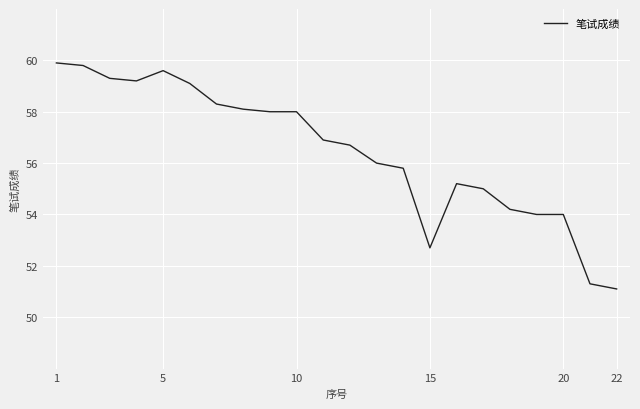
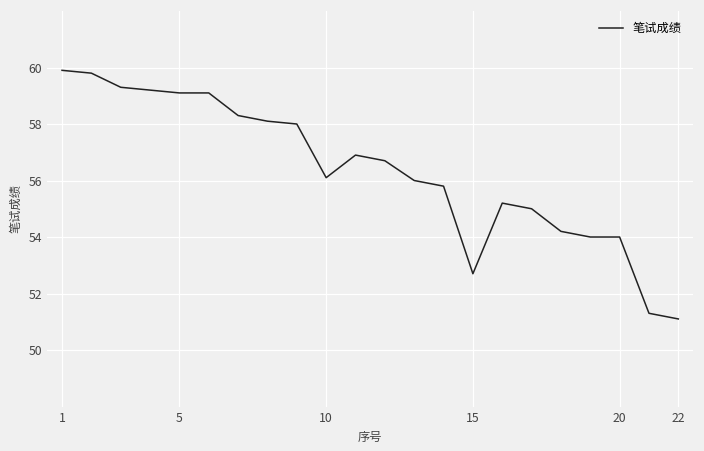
5: 59.6 -> 59.1
10: 58.0 -> 56.1
